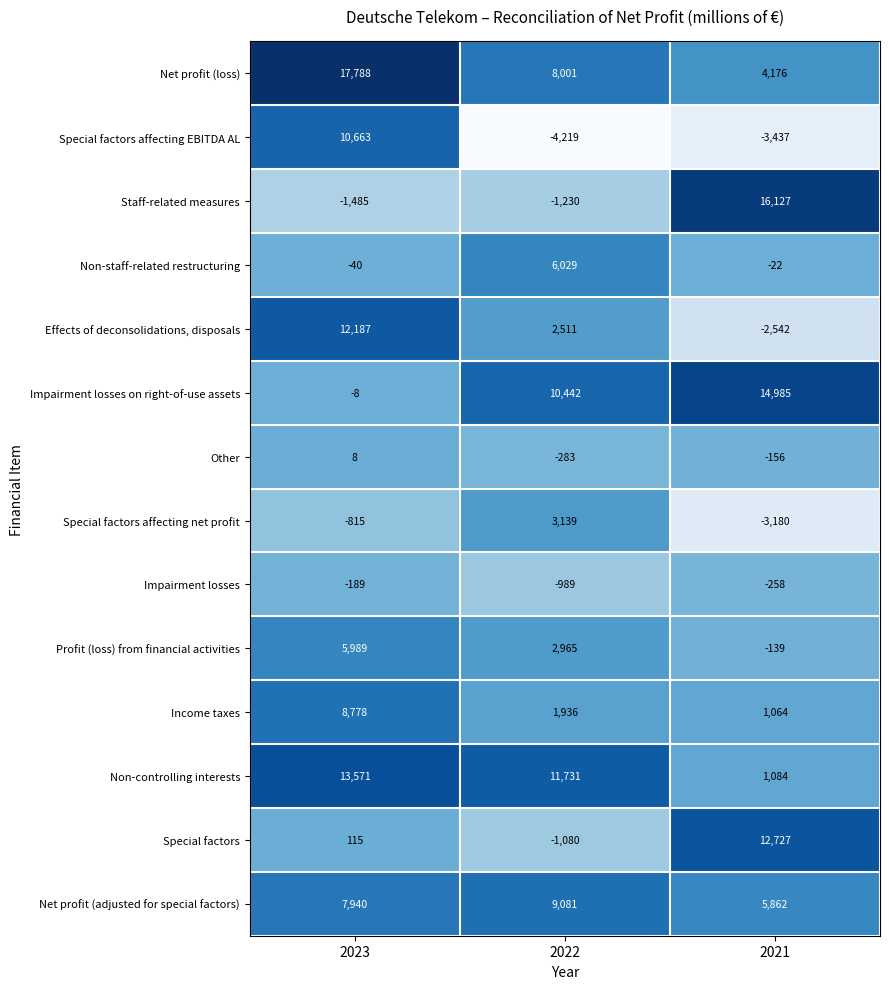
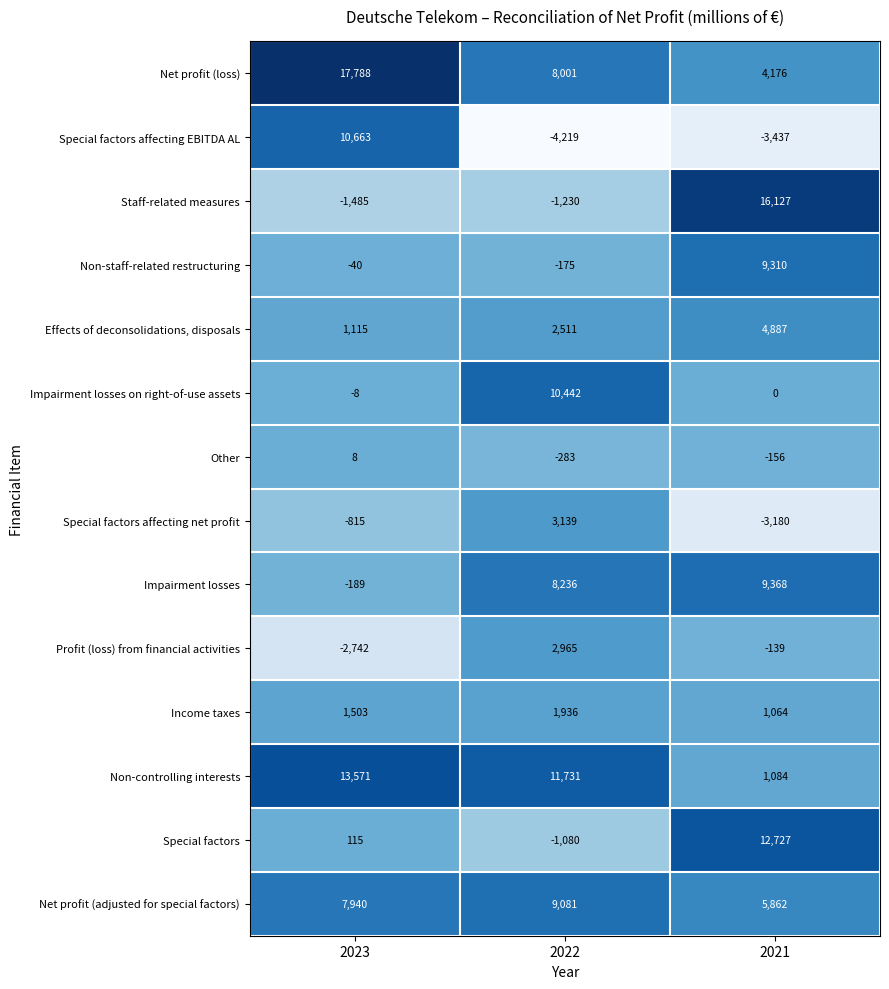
Non-staff-related restructuring, 2022: 6,029 -> -175
Non-staff-related restructuring, 2021: -22 -> 9,310
Effects of deconsolidations, disposals, 2023: 12,187 -> 1,115
Effects of deconsolidations, disposals, 2021: -2,542 -> 4,887
Impairment losses on right-of-use assets, 2021: 14,985 -> 0
Impairment losses, 2022: -989 -> 8,236
Impairment losses, 2021: -258 -> 9,368
Profit (loss) from financial activities, 2023: 5,989 -> -2,742
Income taxes, 2023: 8,778 -> 1,503
